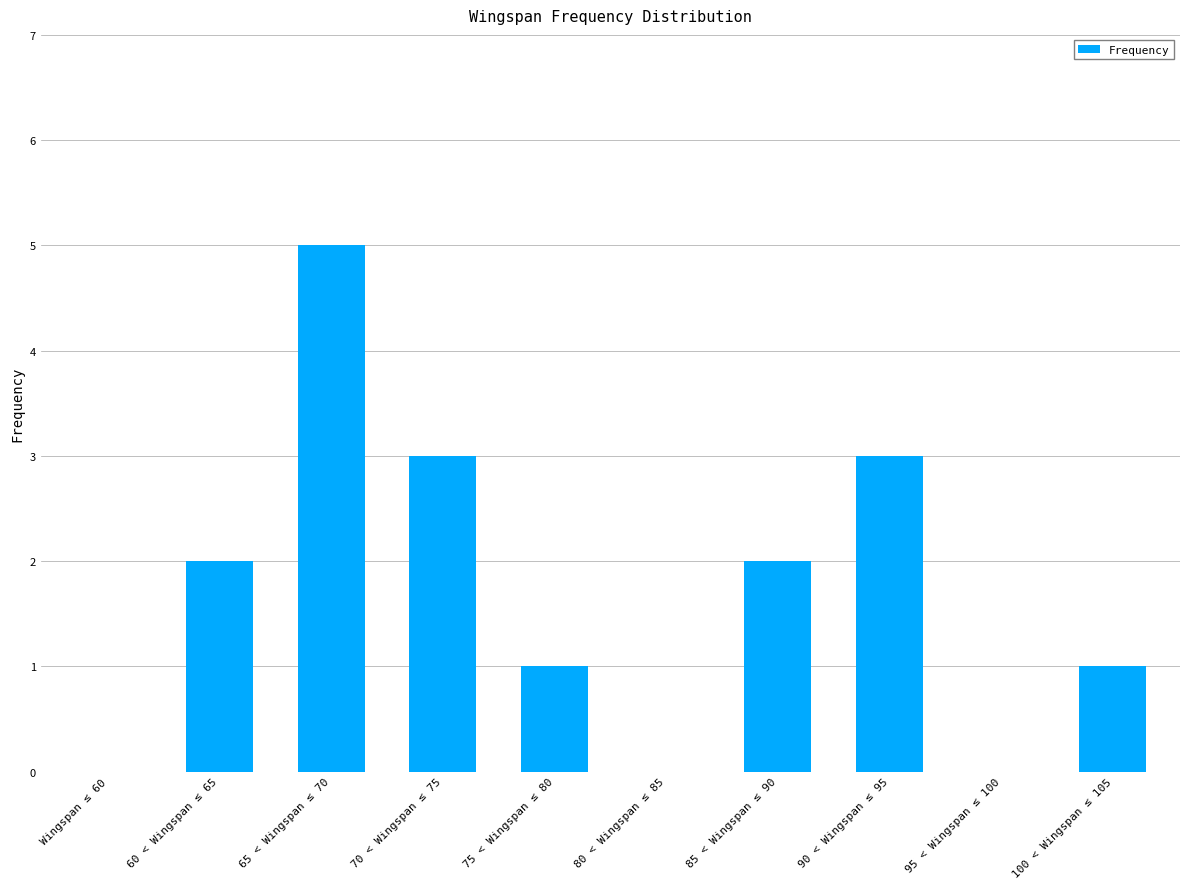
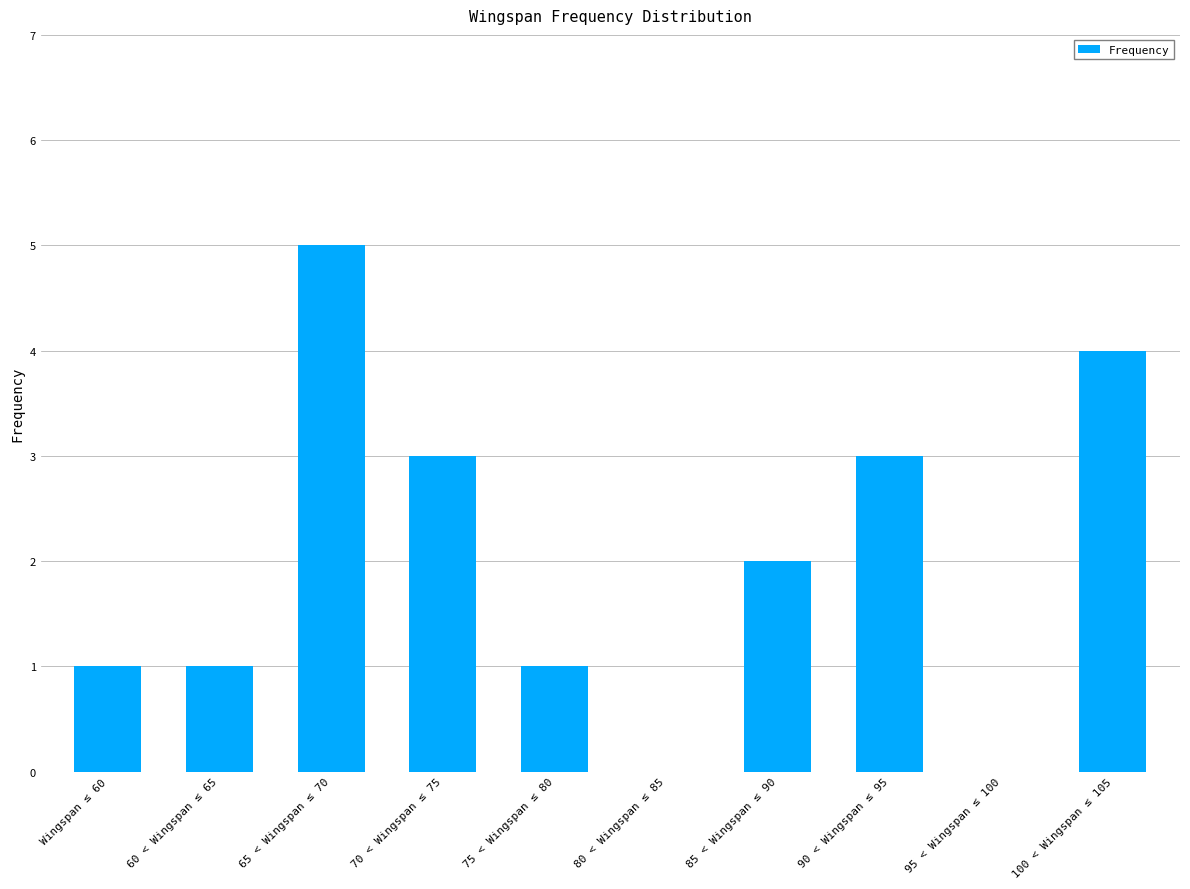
Wingspan ≤ 60: 0 -> 1
60 < Wingspan ≤ 65: 2 -> 1
100 < Wingspan ≤ 105: 1 -> 4
